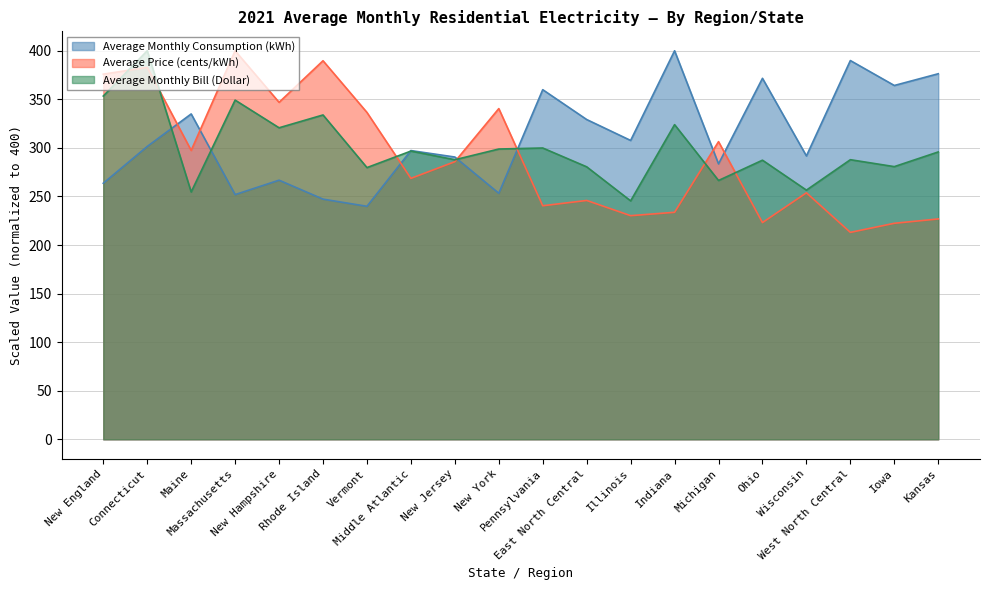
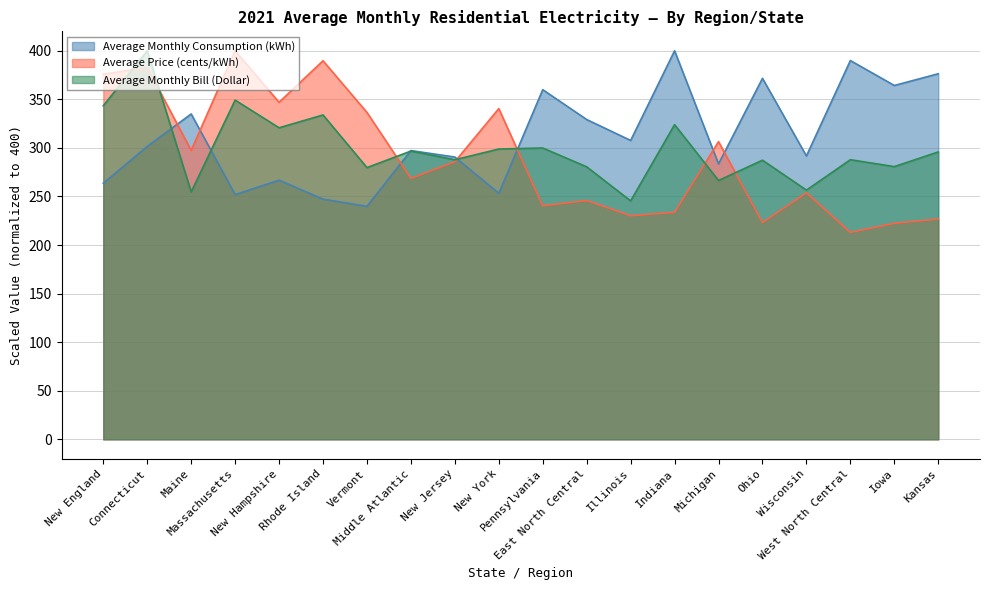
Average Monthly Bill (Dollar), New England: 350 -> 340
